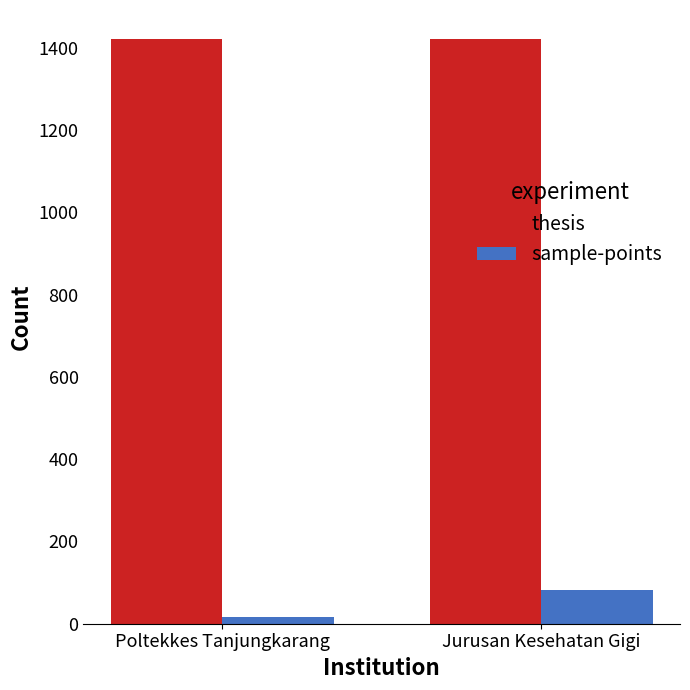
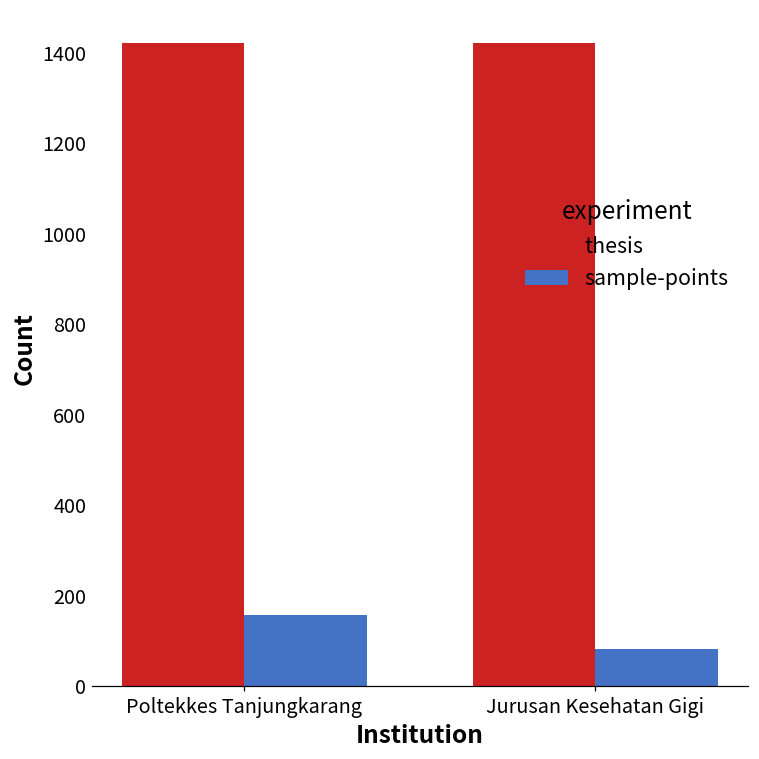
sample-points, Poltekkes Tanjungkarang: 20 -> 160
